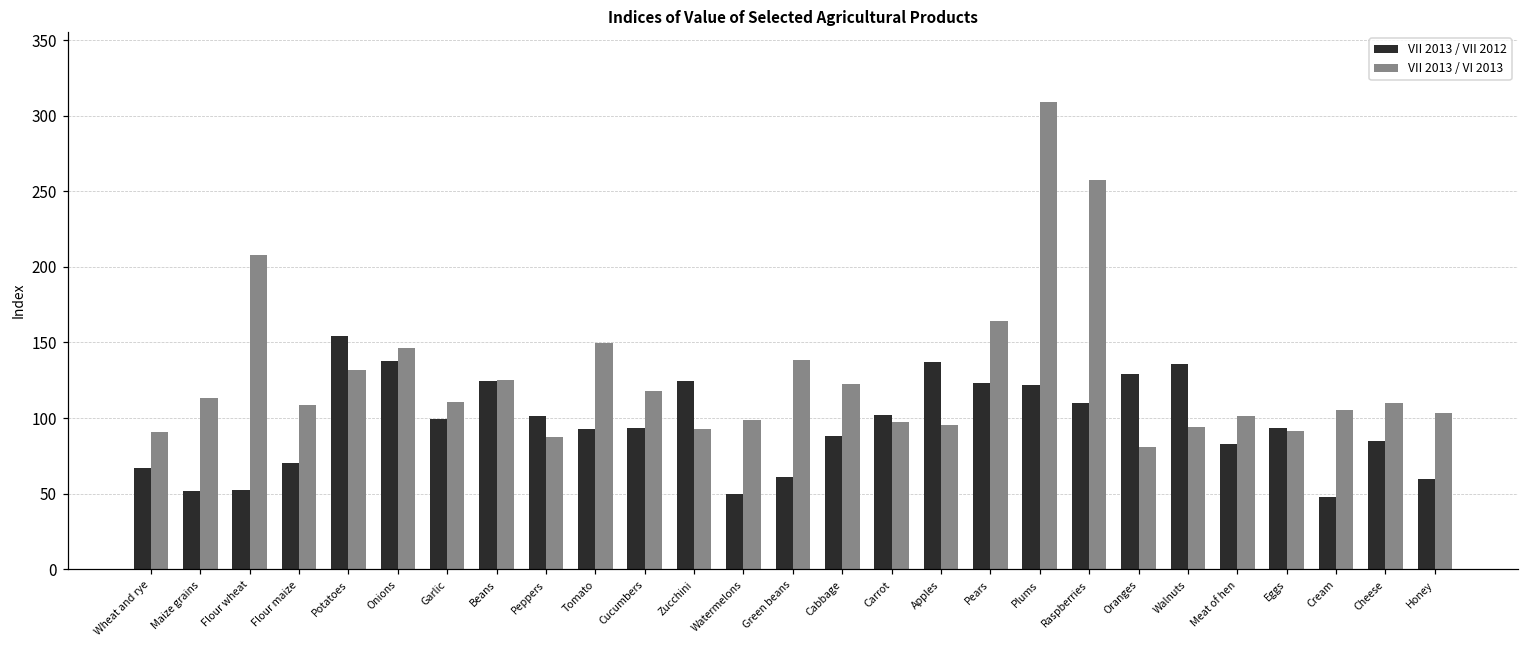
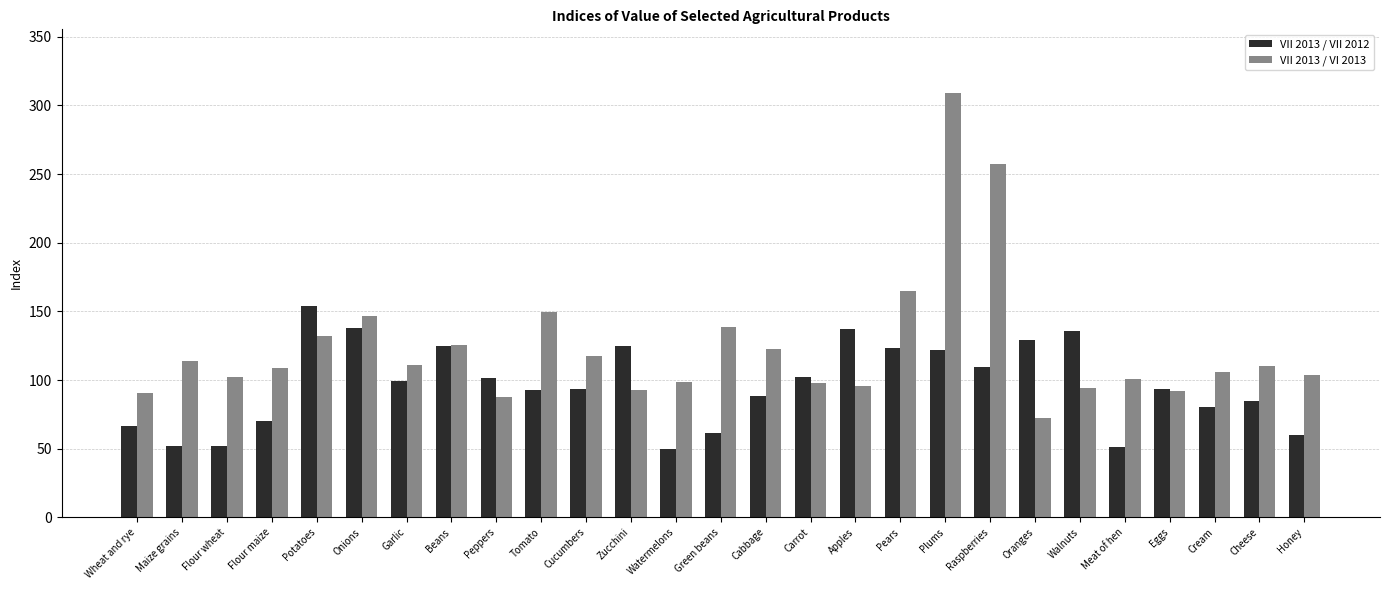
VII 2013 / VI 2013, Flour wheat: 208 -> 102
VII 2013 / VI 2013, Oranges: 81 -> 72
VII 2013 / VII 2012, Meat of hen: 83 -> 51
VII 2013 / VII 2012, Cream: 47 -> 80
